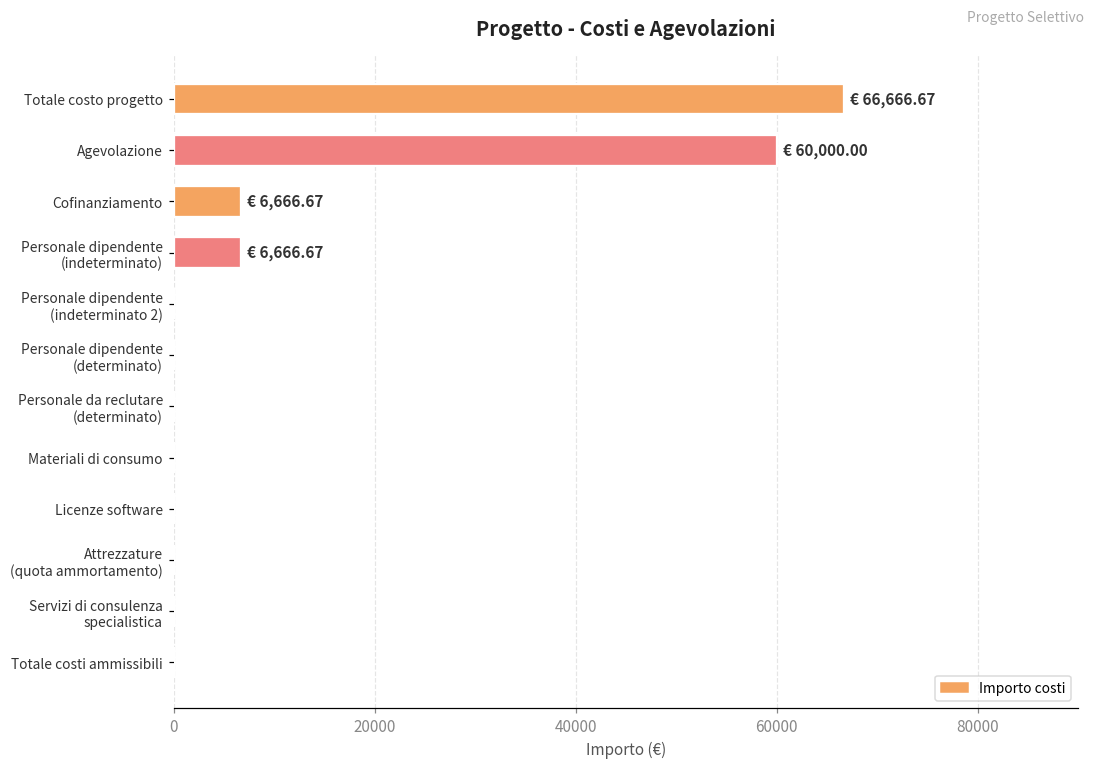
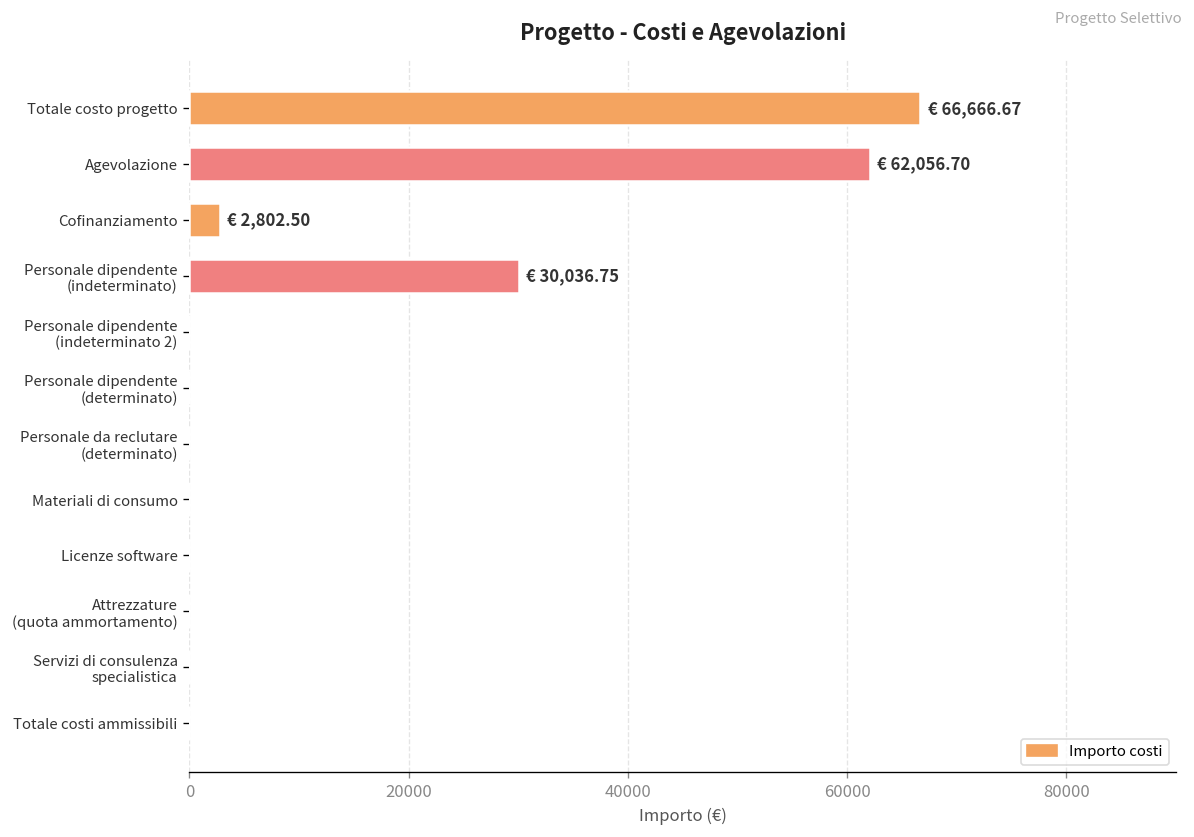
Agevolazione: 60,000.00 -> 62,056.70
Cofinanziamento: 6,666.67 -> 2,802.50
Personale dipendente (indeterminato): 6,666.67 -> 30,036.75
